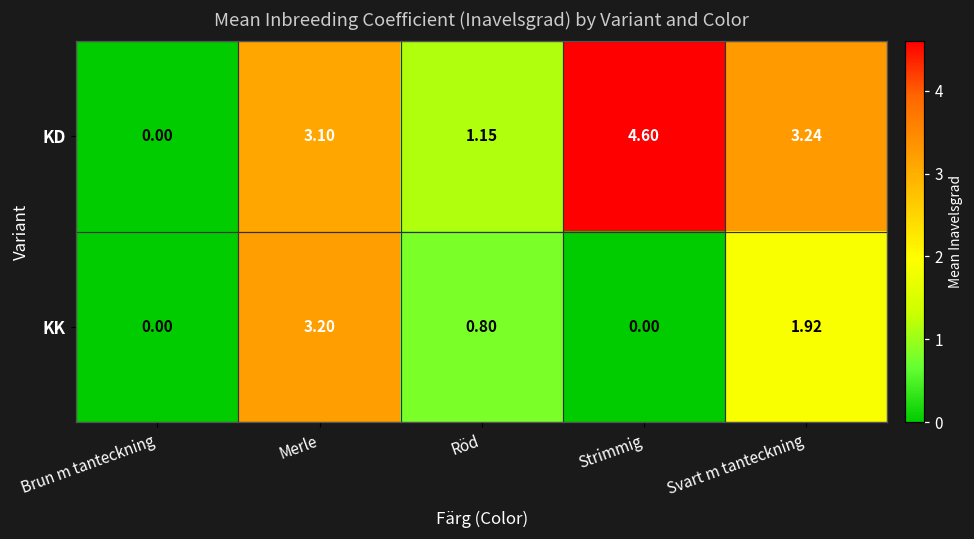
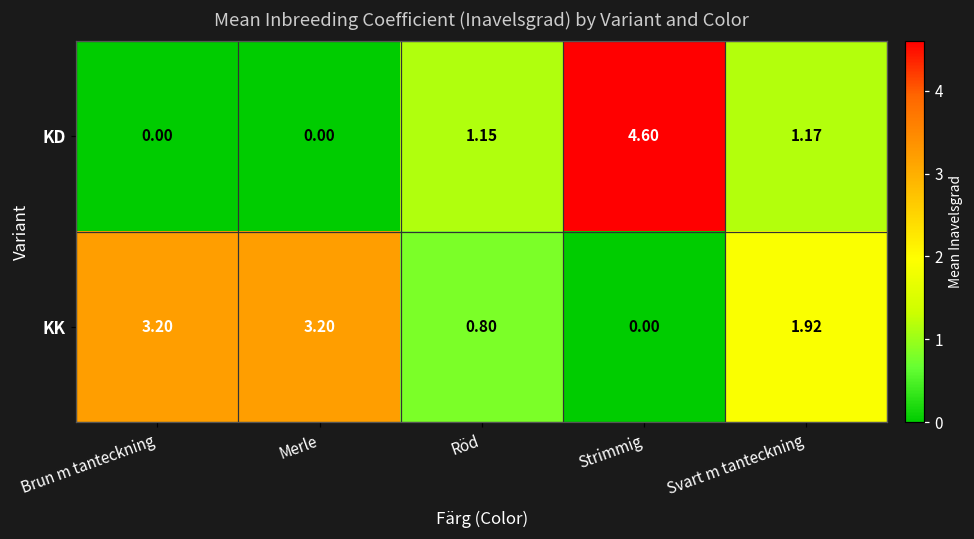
KD, Merle: 3.10 -> 0.00
KD, Svart m tanteckning: 3.24 -> 1.17
KK, Brun m tanteckning: 0.00 -> 3.20
